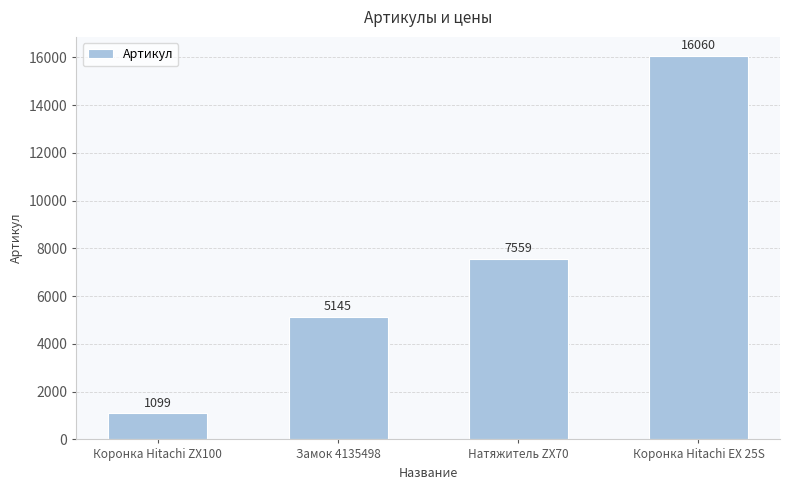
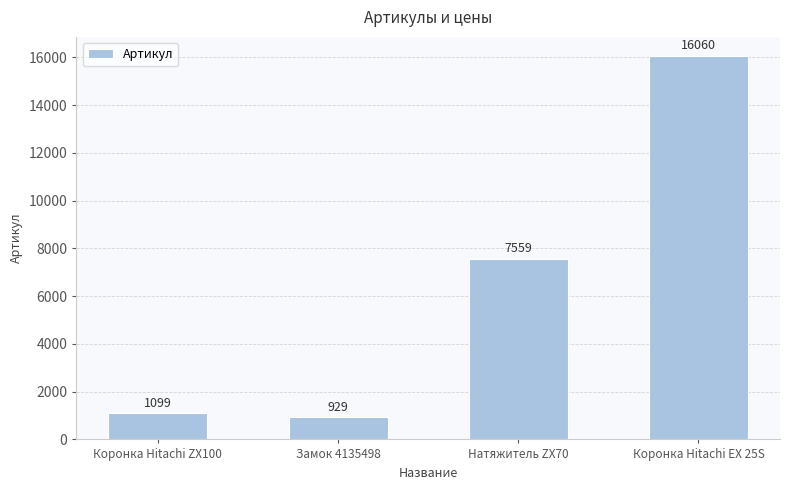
Замок 4135498: 5145 -> 929
